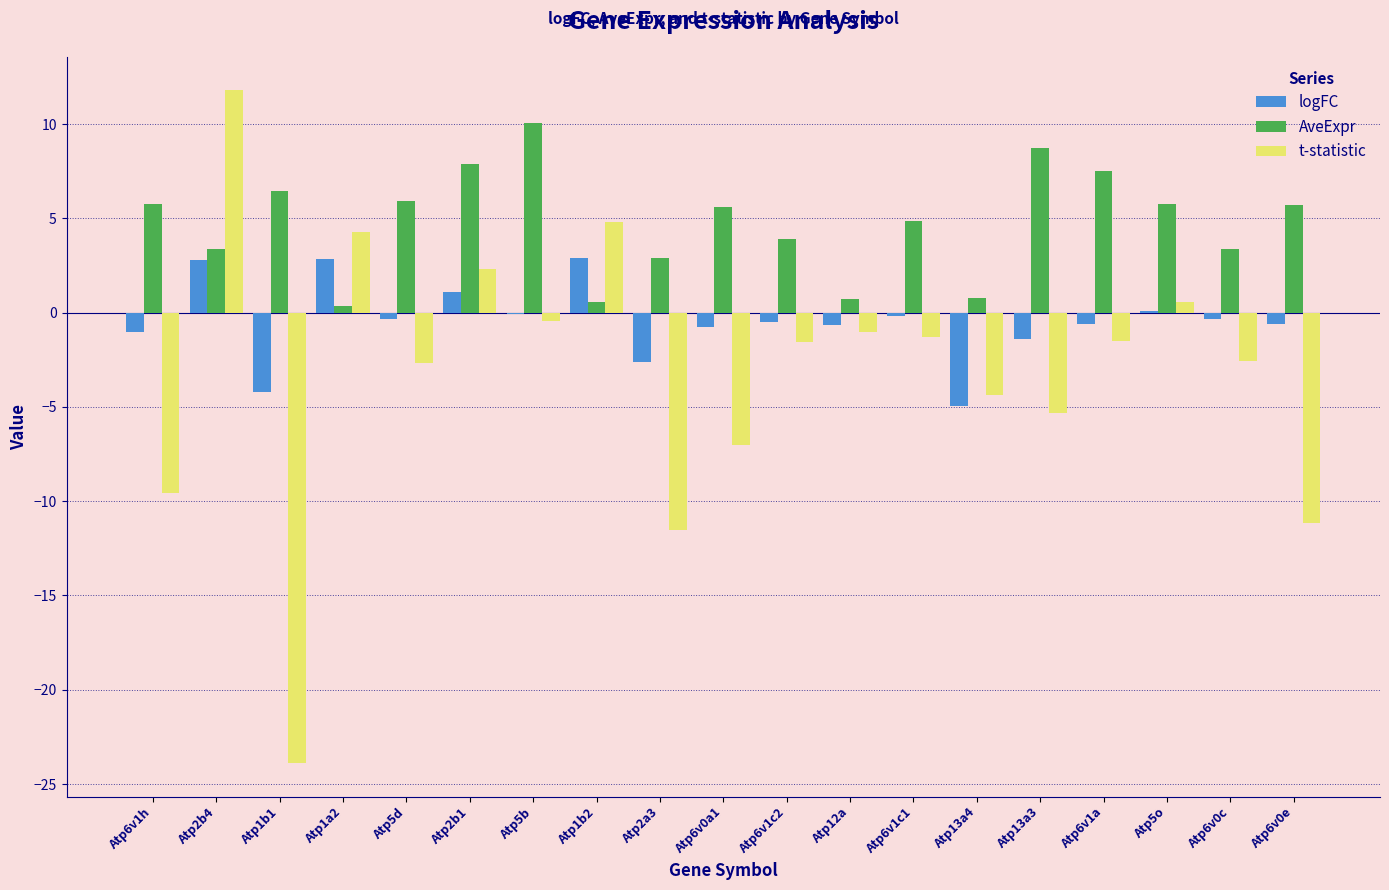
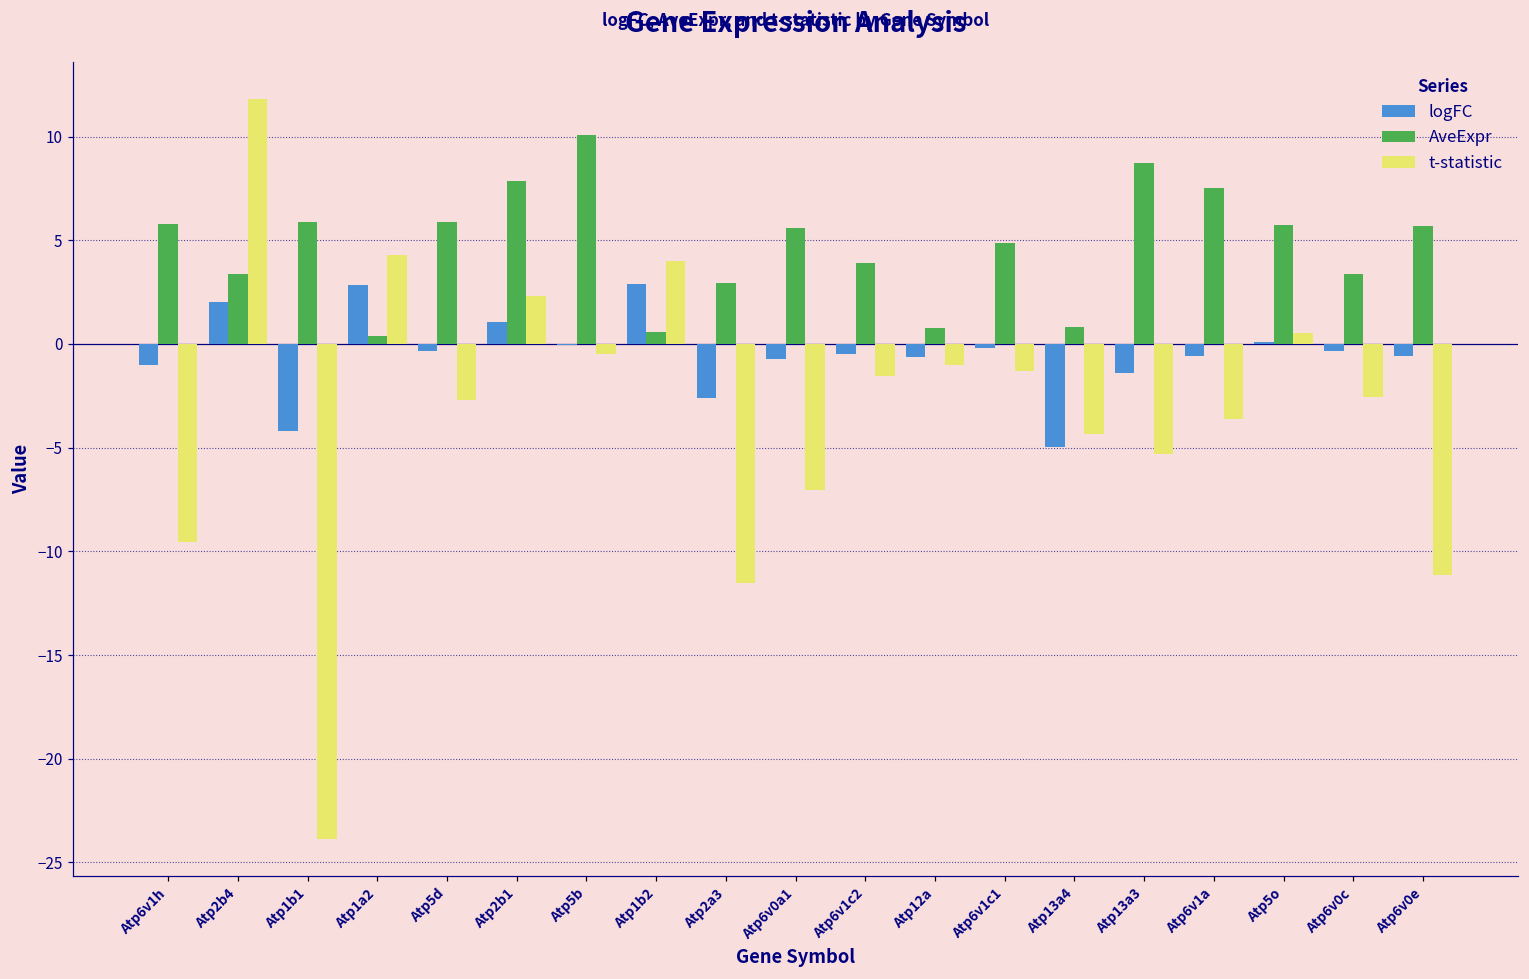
logFC, Atp2b4: 2.8 -> 2.0
AveExpr, Atp1b1: 6.4 -> 5.9
t-statistic, Atp1b2: 4.8 -> 4.0
t-statistic, Atp6v1a: -1.5 -> -3.6
